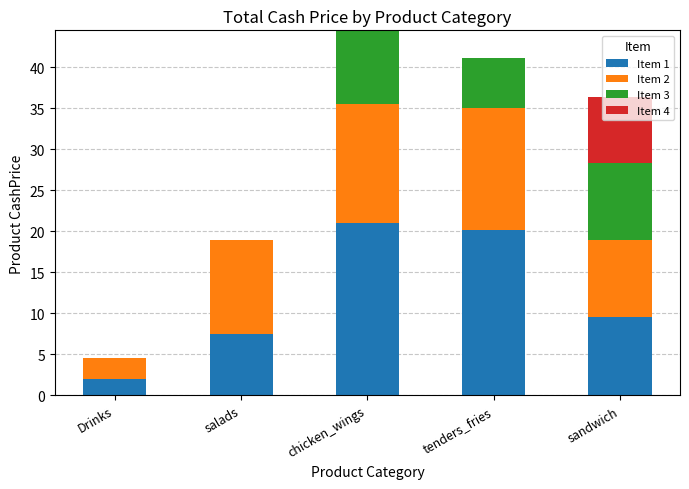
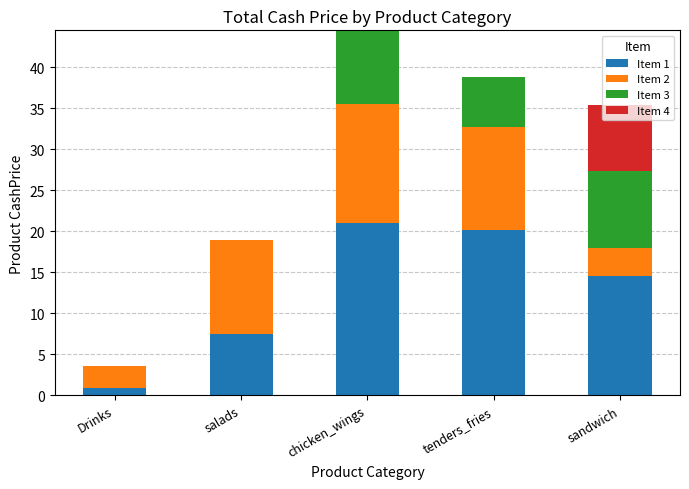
Item 1, Drinks: 2 -> 1
Item 2, tenders_fries: 15 -> 12
Item 1, sandwich: 9 -> 15
Item 2, sandwich: 9 -> 3
